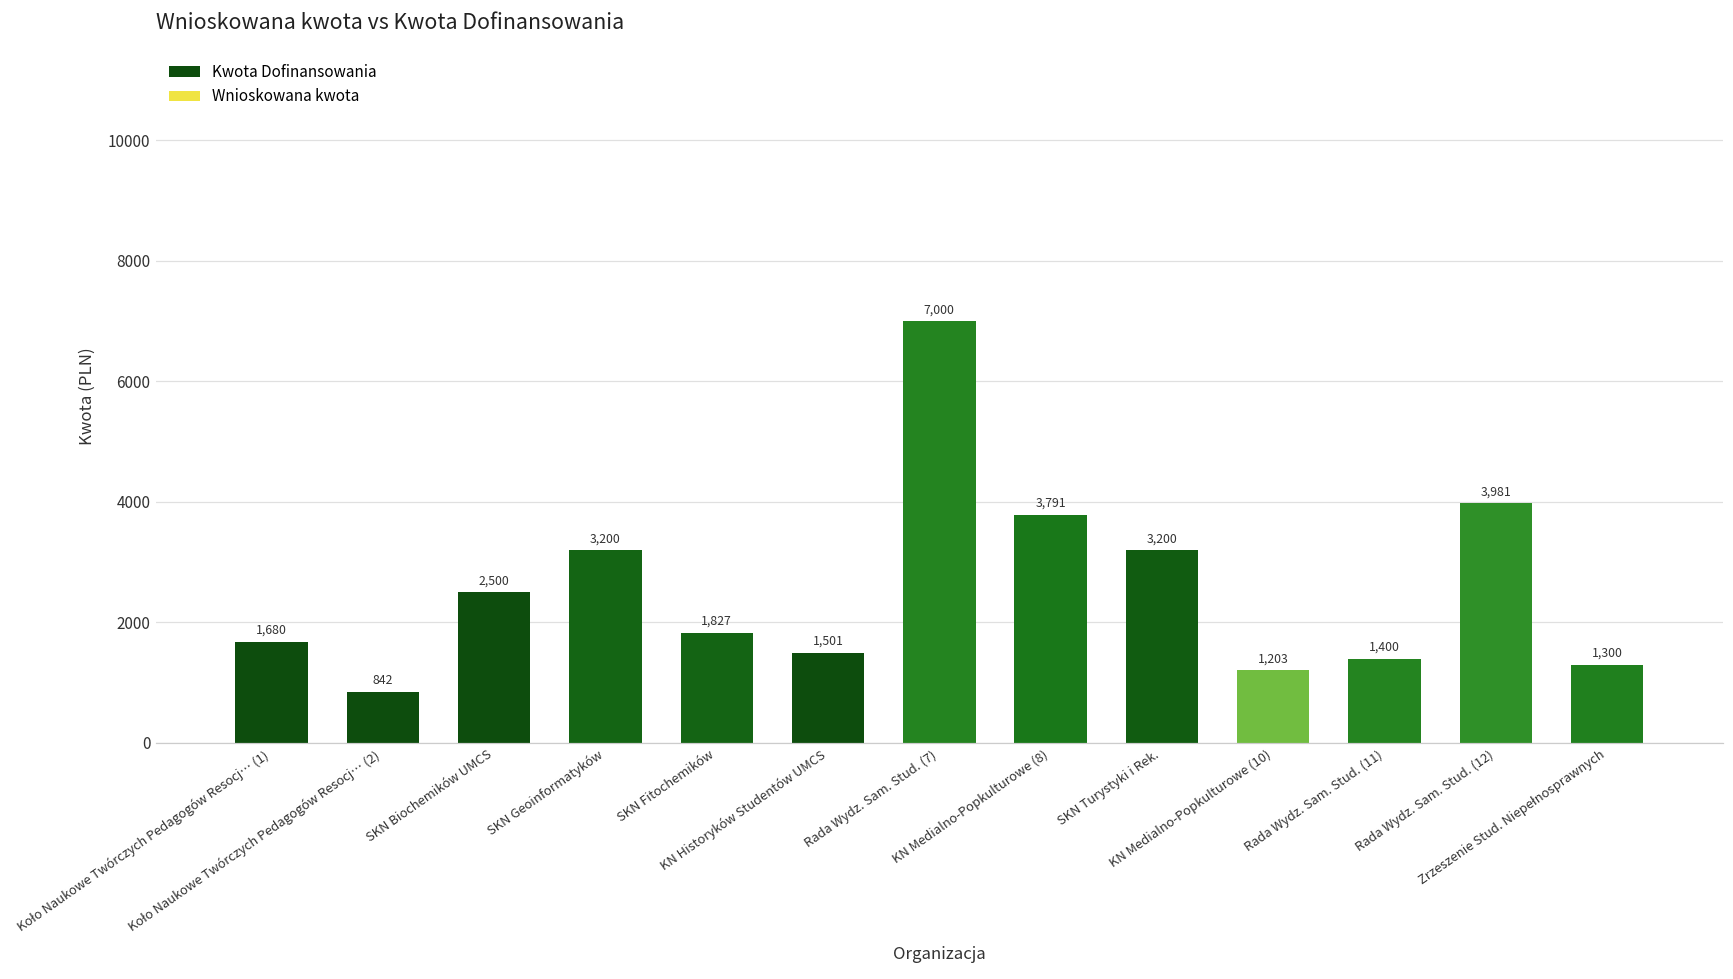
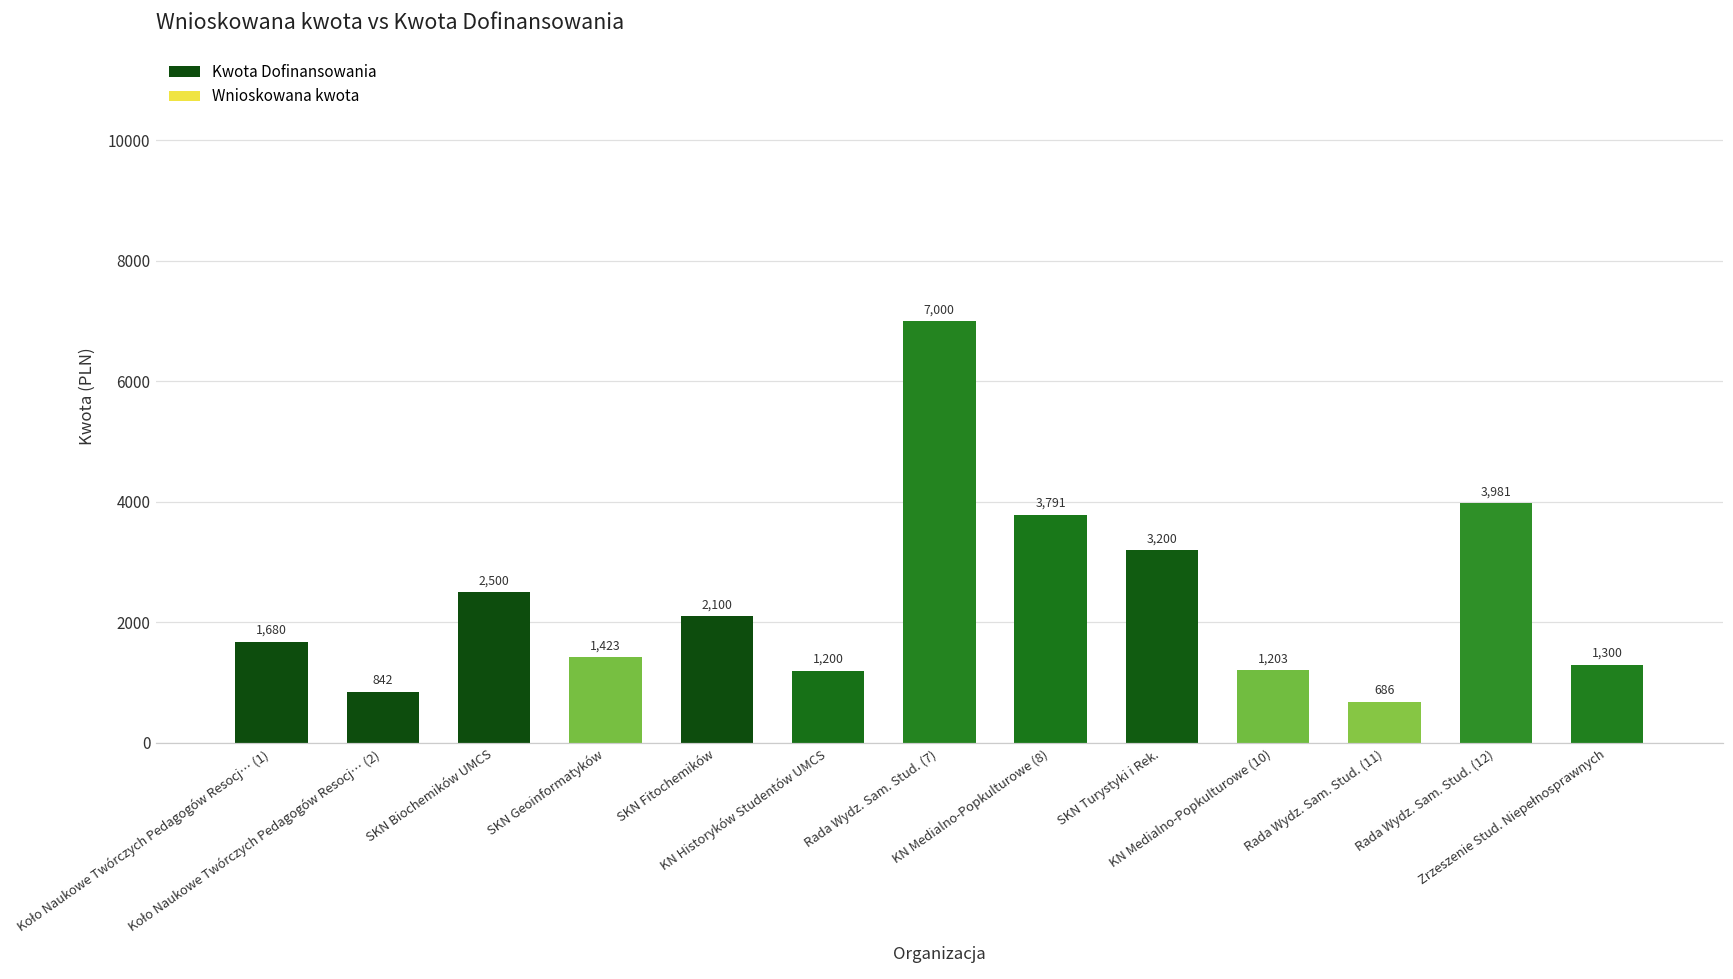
Kwota Dofinansowania, SKN Geoinformatyków: 3,200 -> 1,423
Kwota Dofinansowania, SKN Fitochemików: 1,827 -> 2,100
Kwota Dofinansowania, KN Historyków Studentów UMCS: 1,501 -> 1,200
Kwota Dofinansowania, Rada Wydz. Sam. Stud. (11): 1,400 -> 686
